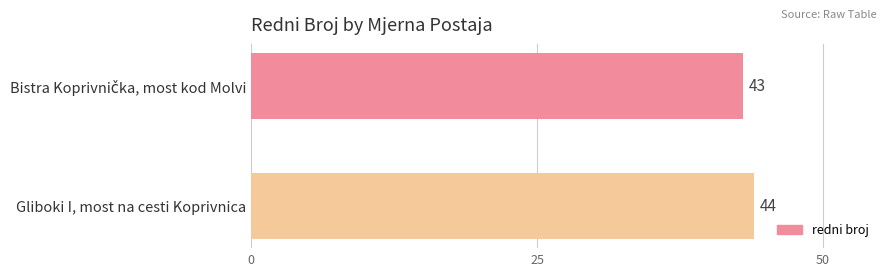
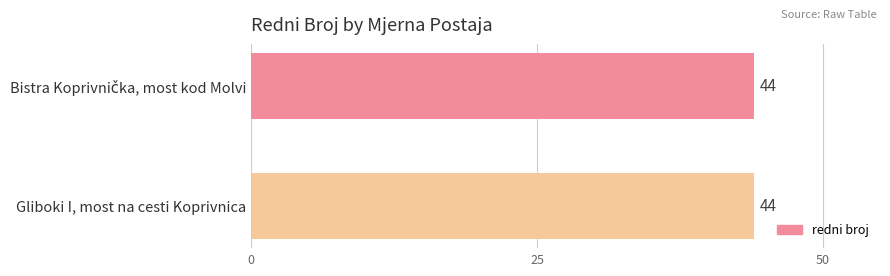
Bistra Koprivnička, most kod Molvi: 43 -> 44
